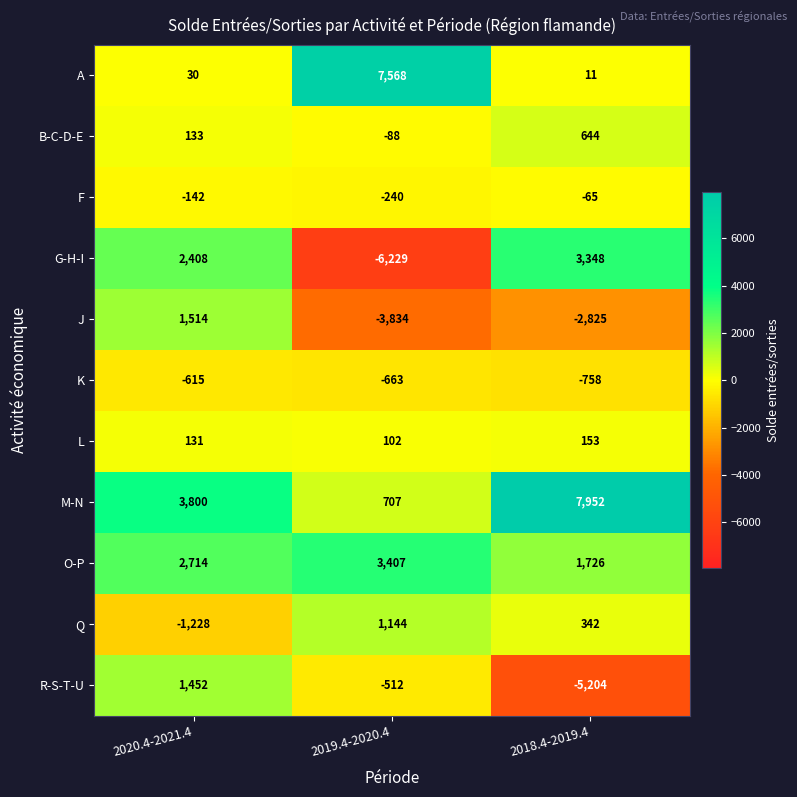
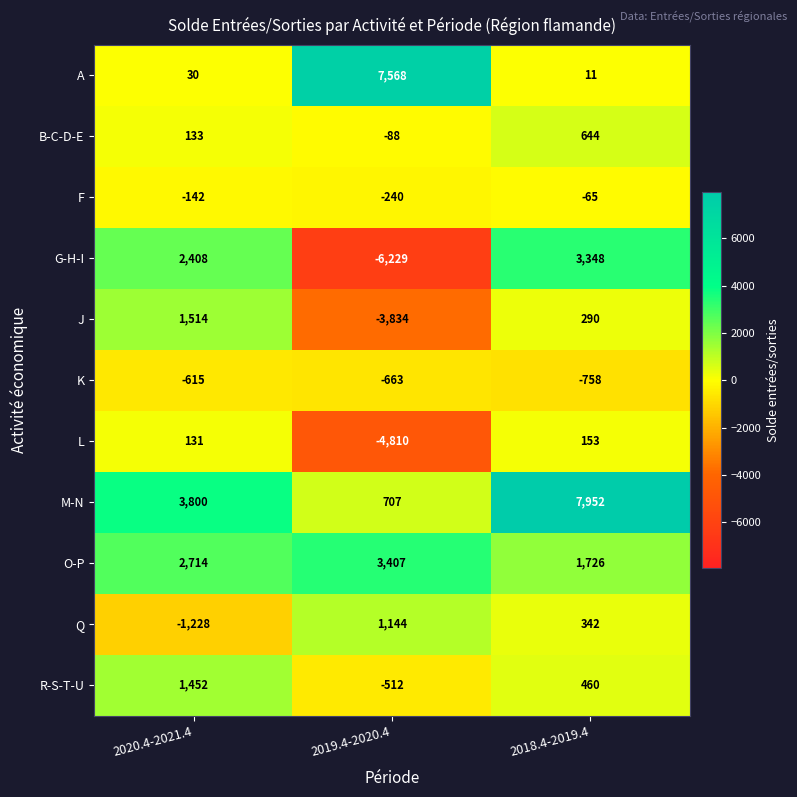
J, 2018.4-2019.4: -2,825 -> 290
L, 2019.4-2020.4: 102 -> -4,810
R-S-T-U, 2018.4-2019.4: -5,204 -> 460
